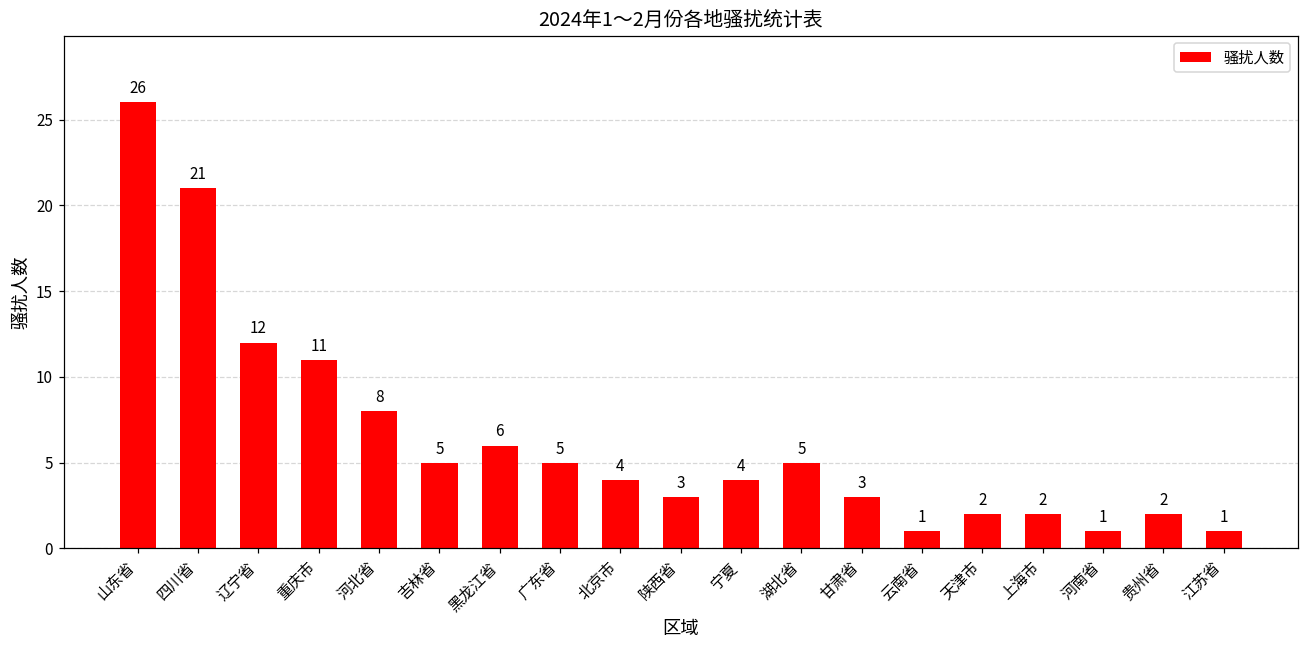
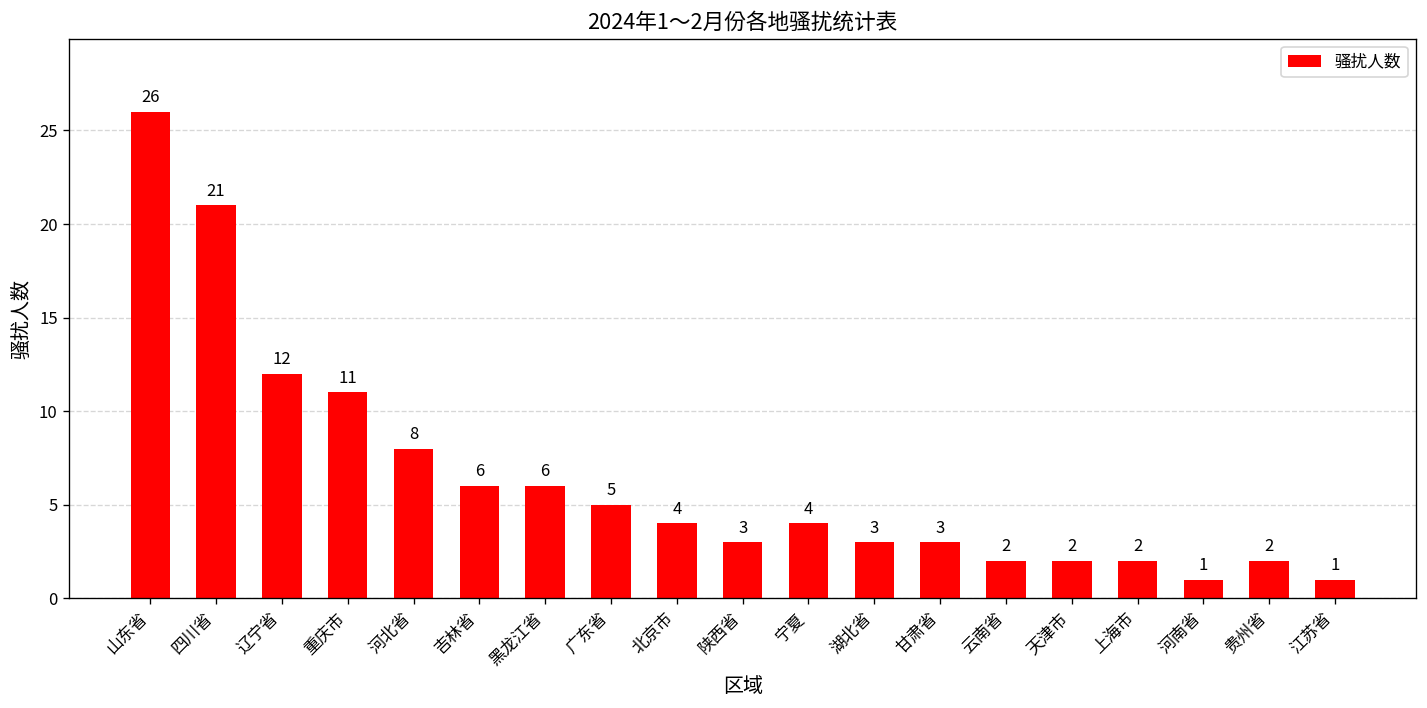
吉林省: 5 -> 6
湖北省: 5 -> 3
云南省: 1 -> 2
